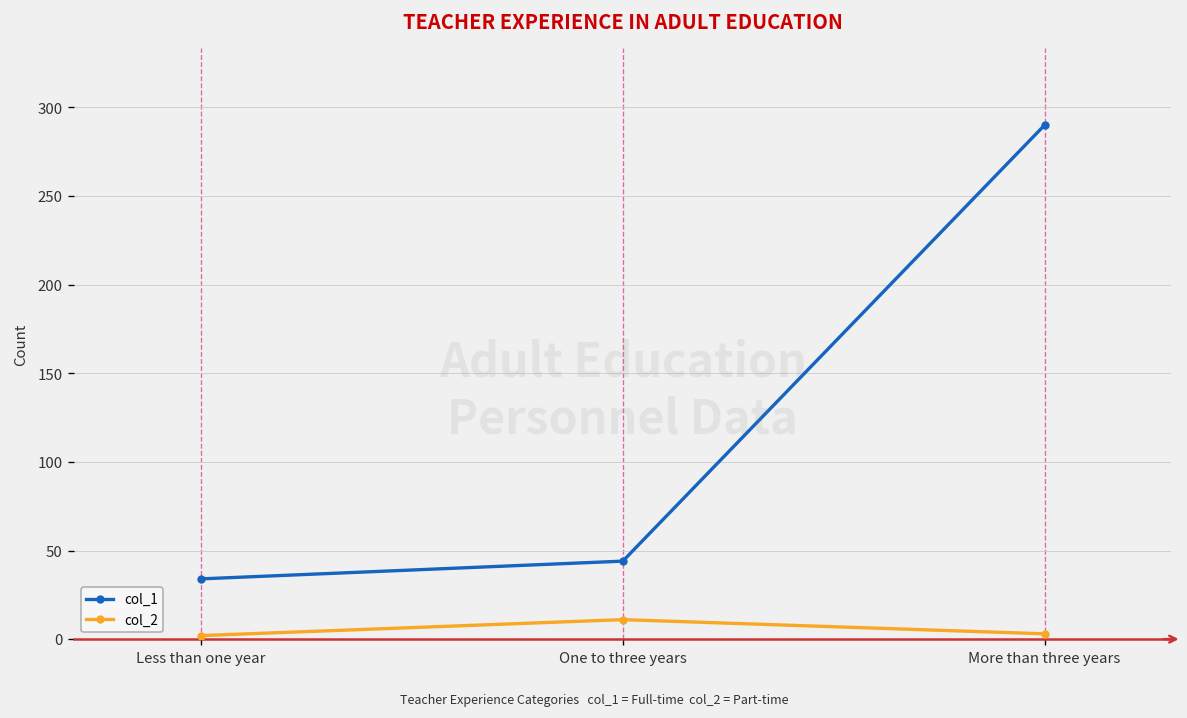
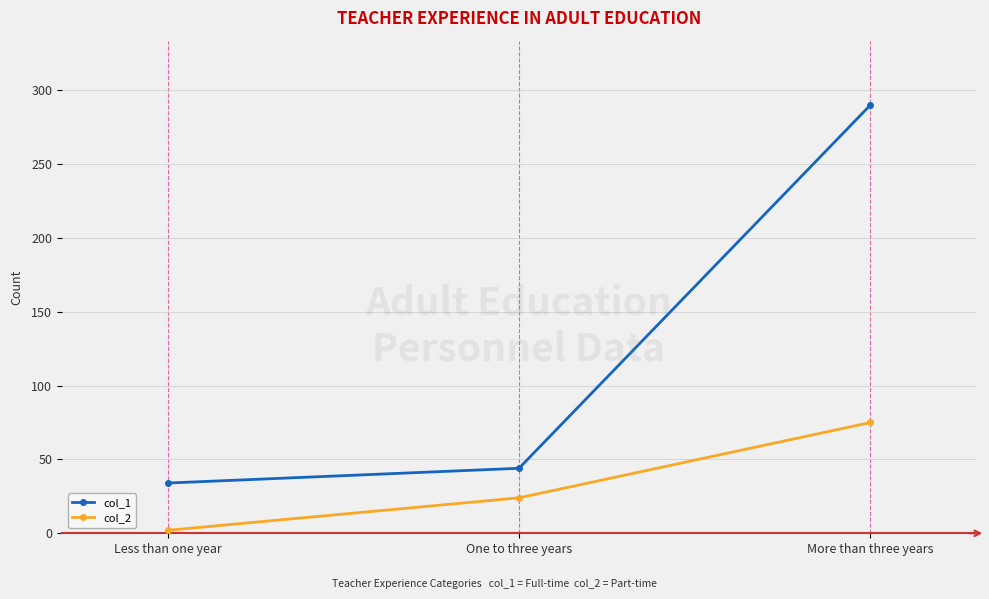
col_2, One to three years: 11 -> 24
col_2, More than three years: 3 -> 75
